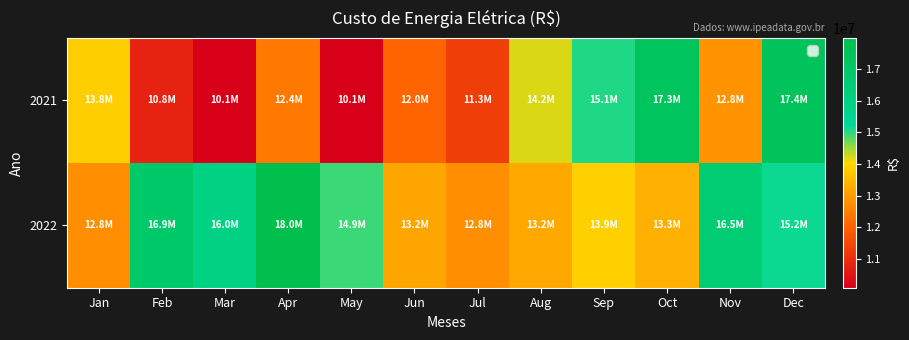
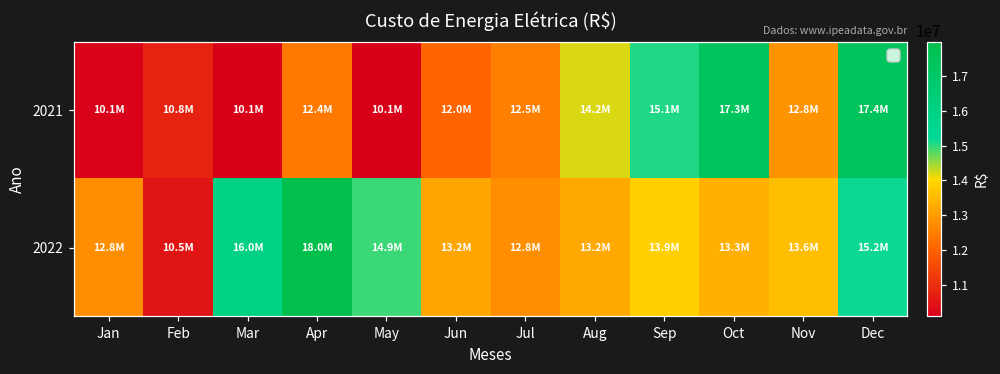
2021, Jan: 13.8M -> 10.1M
2021, Jul: 11.3M -> 12.5M
2022, Feb: 16.9M -> 10.5M
2022, Nov: 16.5M -> 13.6M
